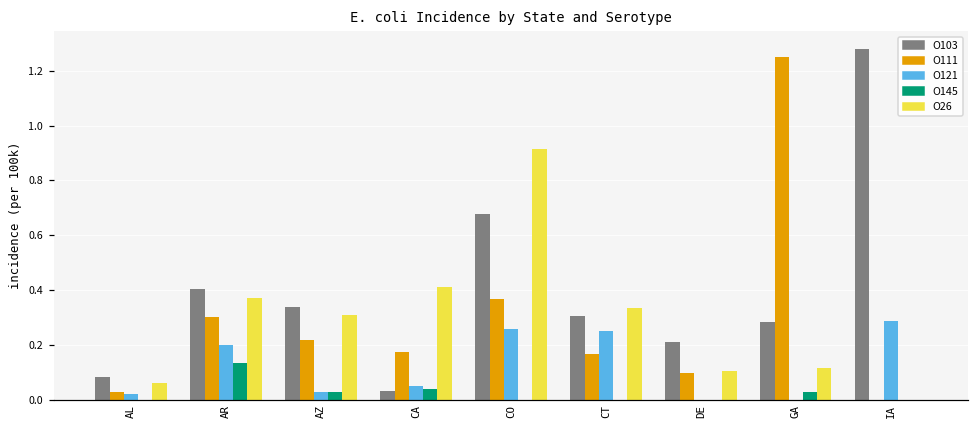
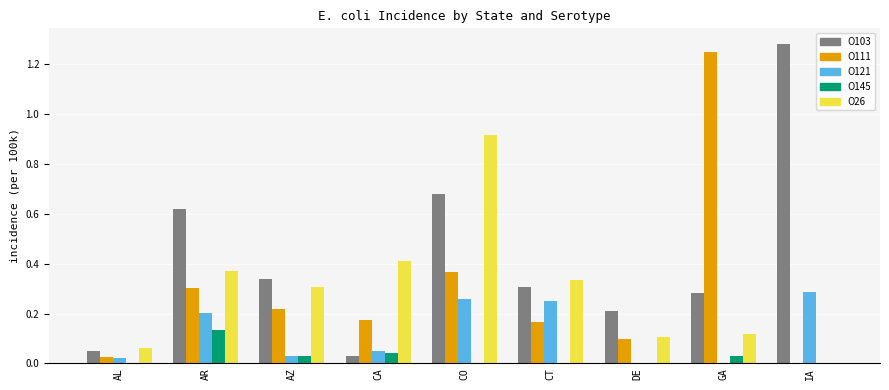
O103, AL: 0.08 -> 0.05
O103, AR: 0.40 -> 0.62
